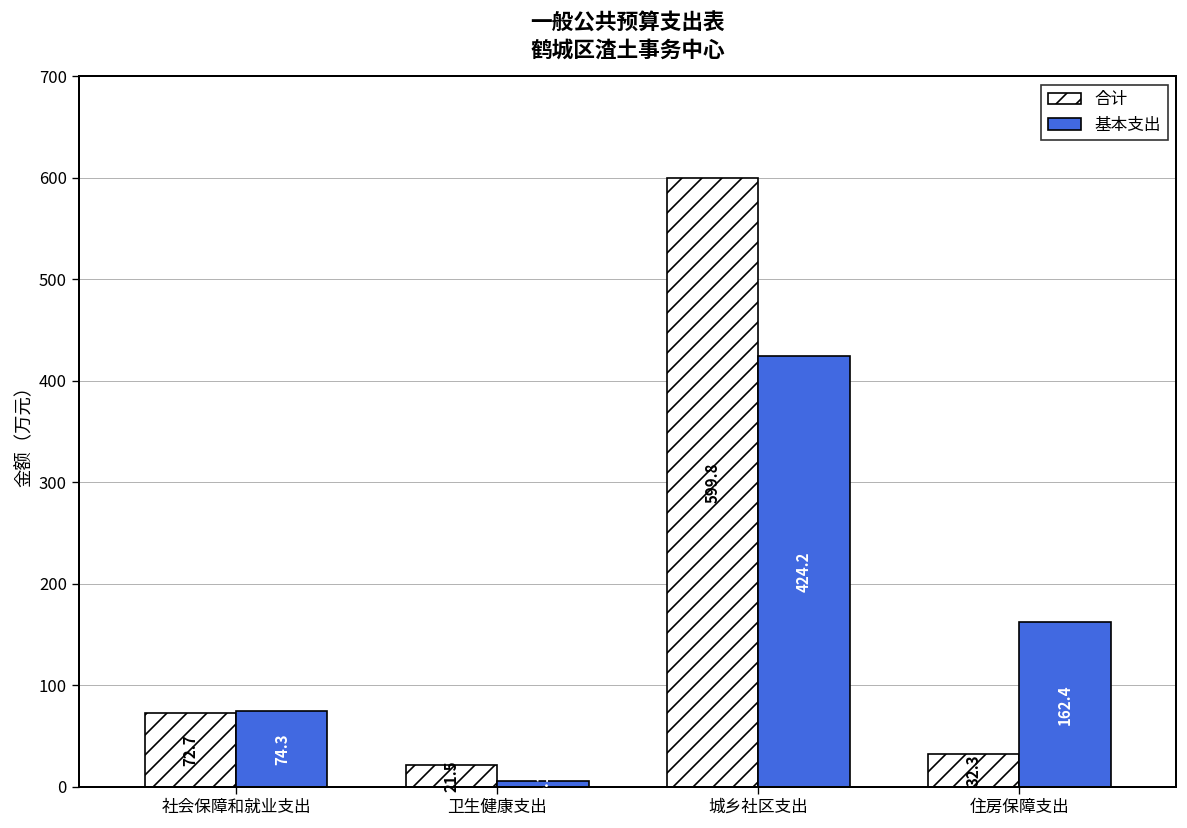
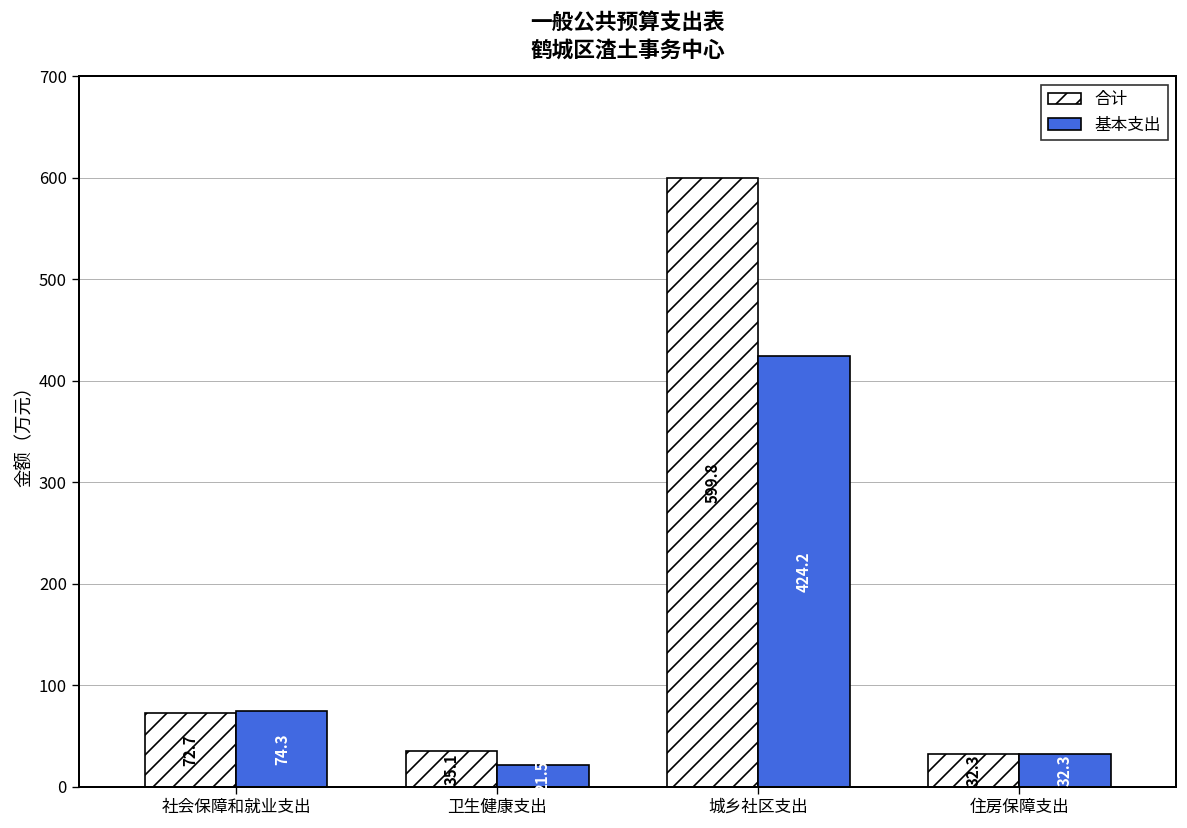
合计, 卫生健康支出: 21.5 -> 35.1
基本支出, 卫生健康支出: 10 -> 20
基本支出, 住房保障支出: 162.4 -> 32.3
